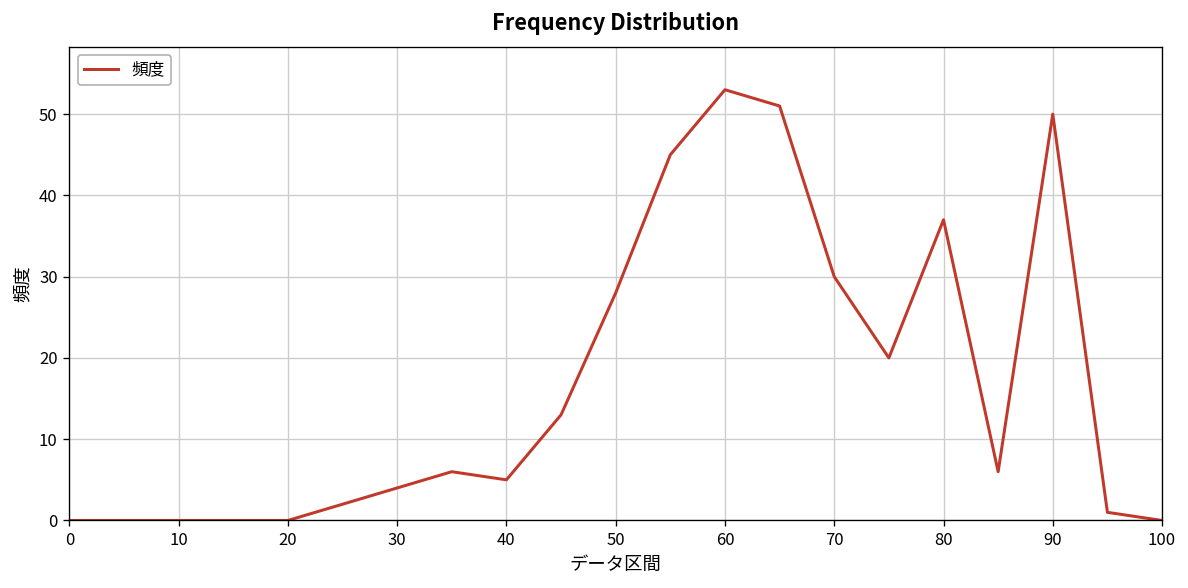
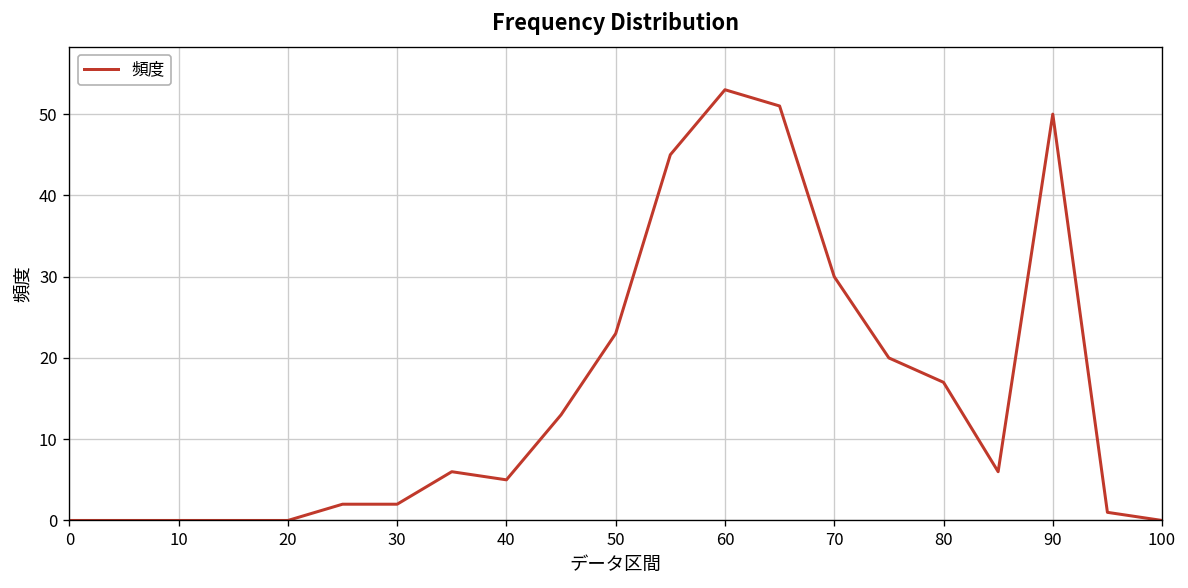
30: 4 -> 2
50: 28 -> 23
80: 37 -> 17
